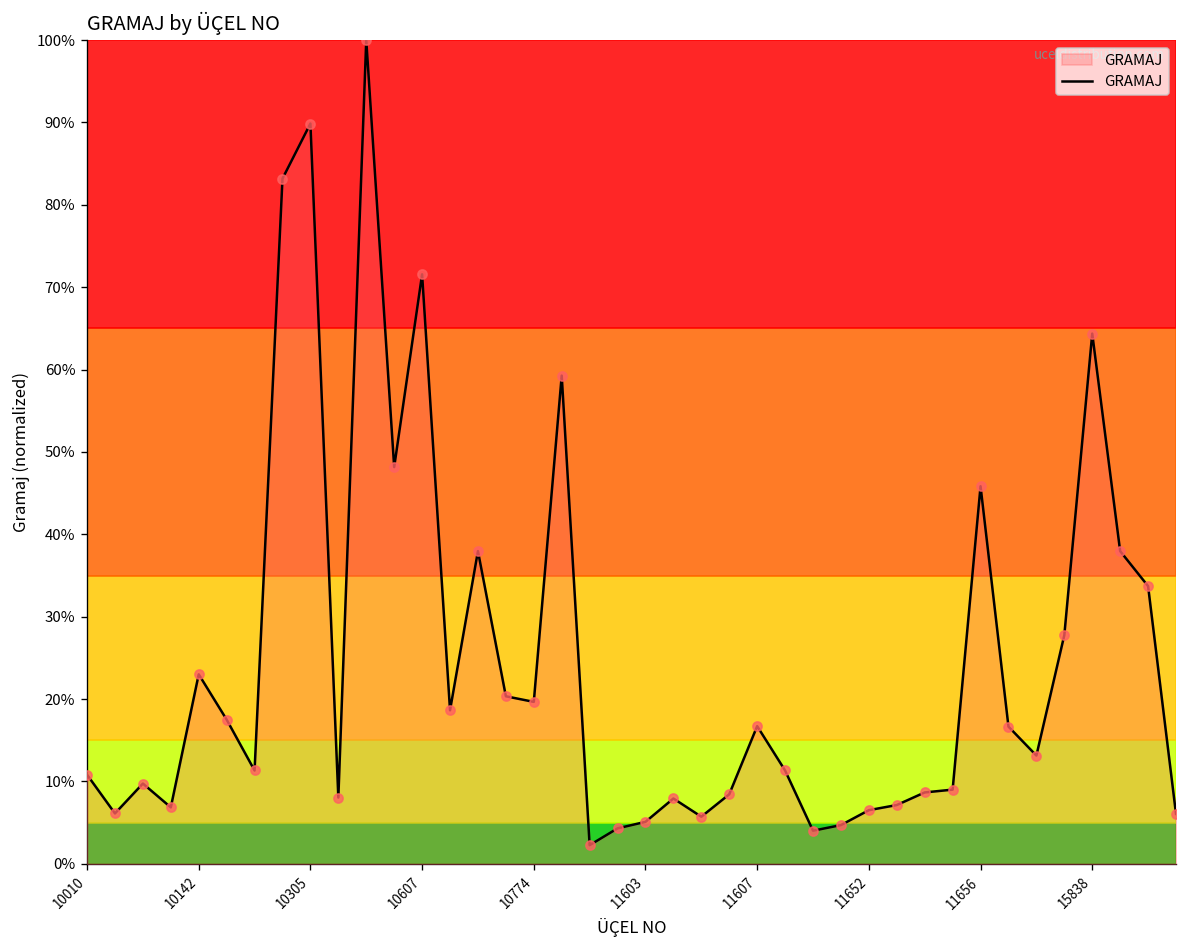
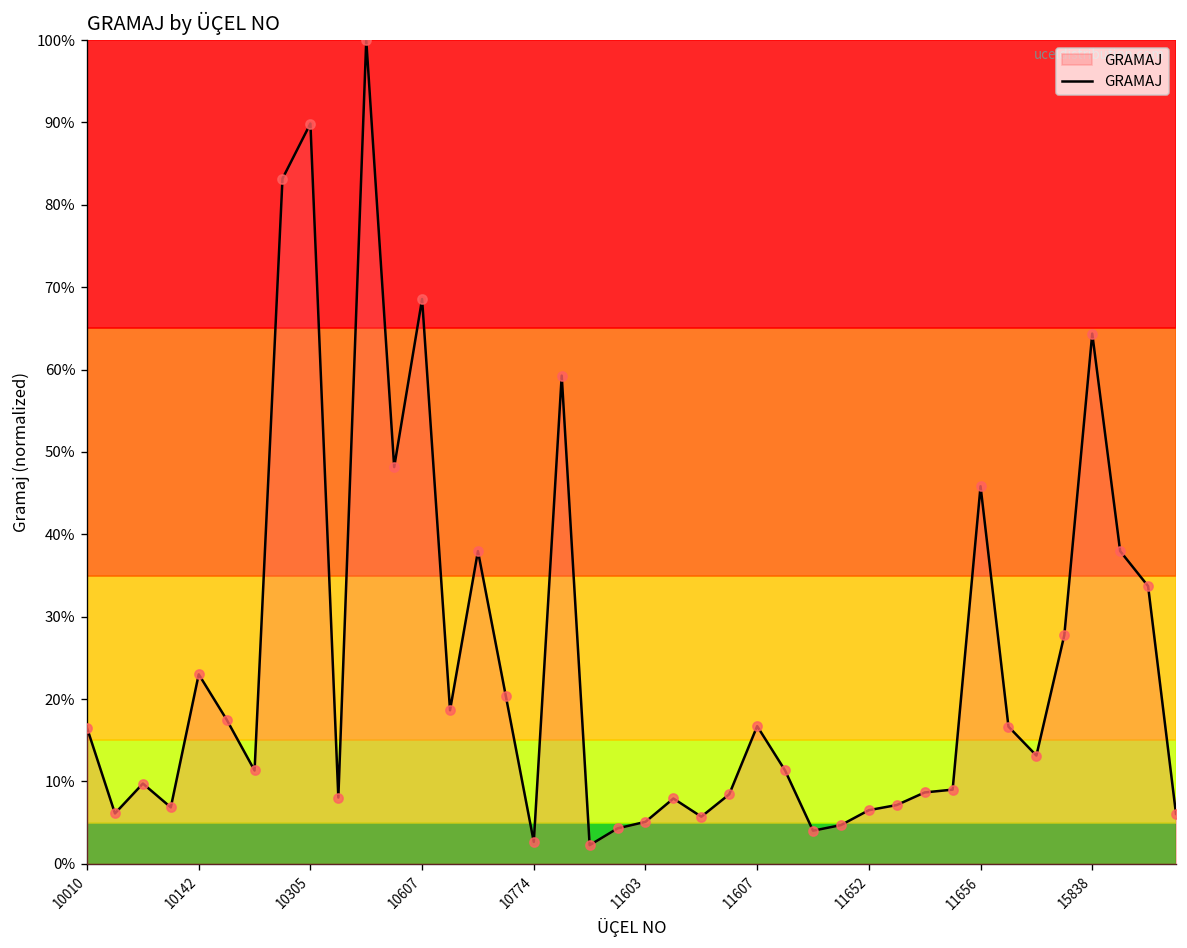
10010: 11% -> 16%
10607: 72% -> 69%
10774: 20% -> 3%
